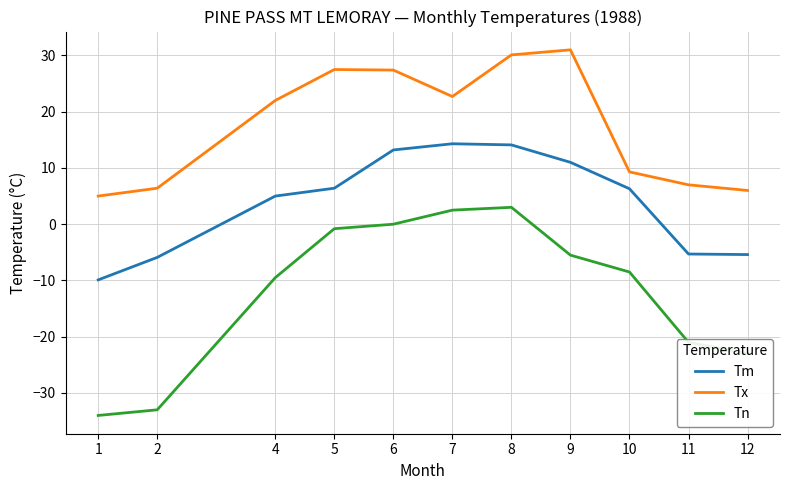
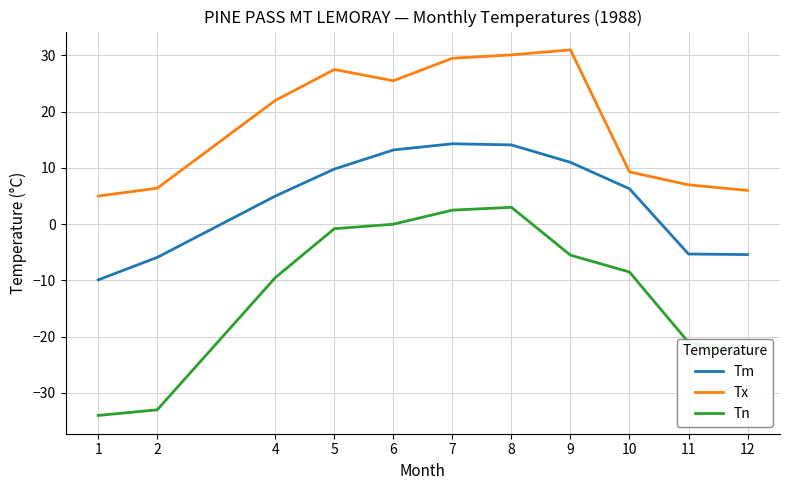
Tm, 5: 6 -> 10
Tx, 6: 27 -> 26
Tx, 7: 23 -> 30
